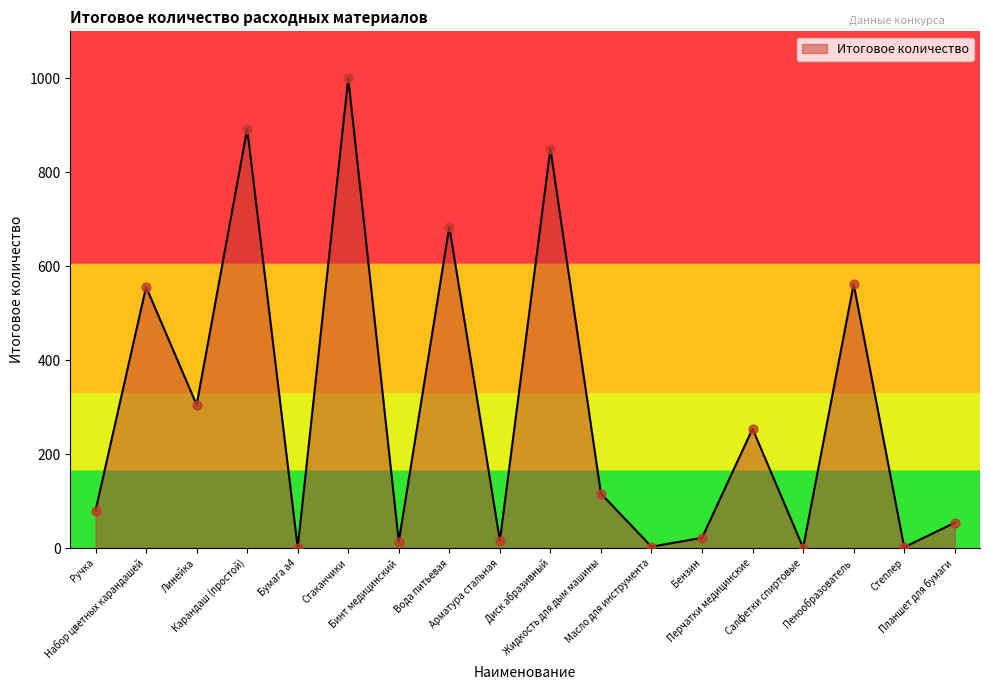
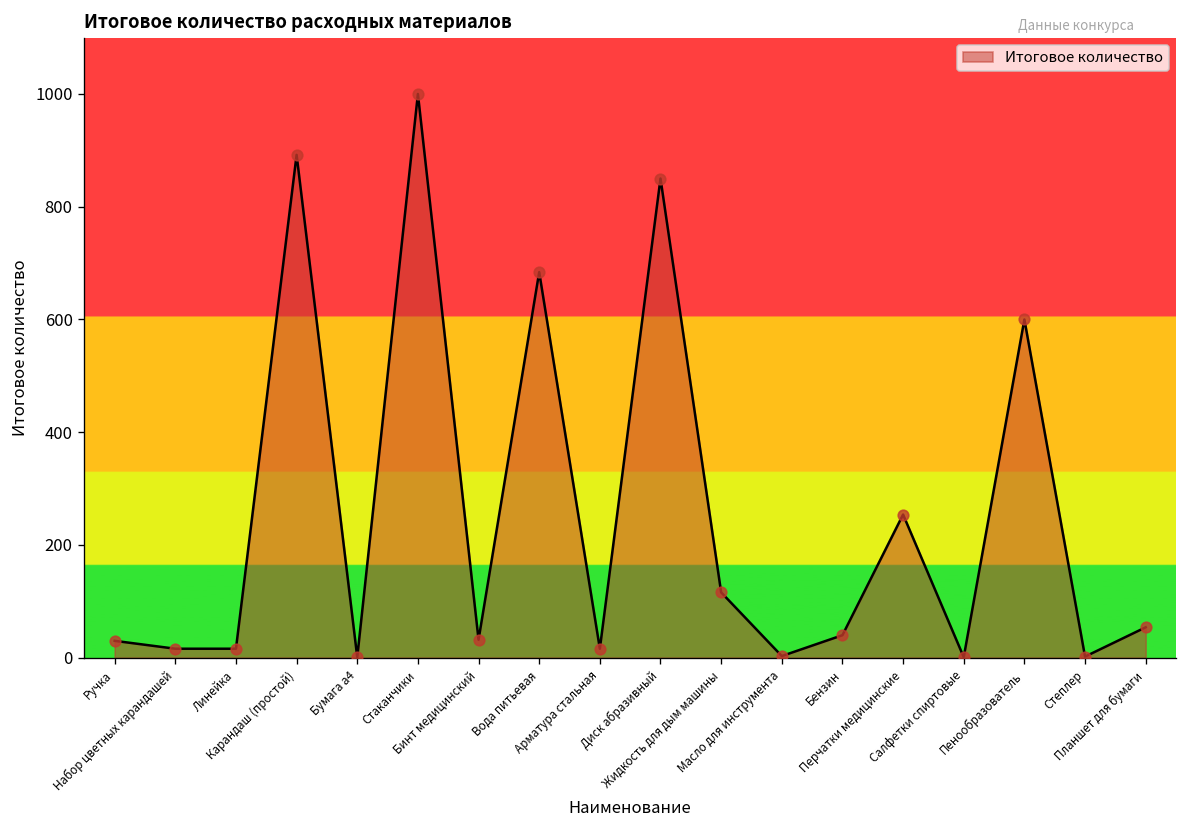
Ручка: 80 -> 30
Набор цветных карандашей: 560 -> 20
Линейка: 310 -> 20
Бинт медицинский: 10 -> 30
Бензин: 20 -> 40
Пенообразователь: 560 -> 600
